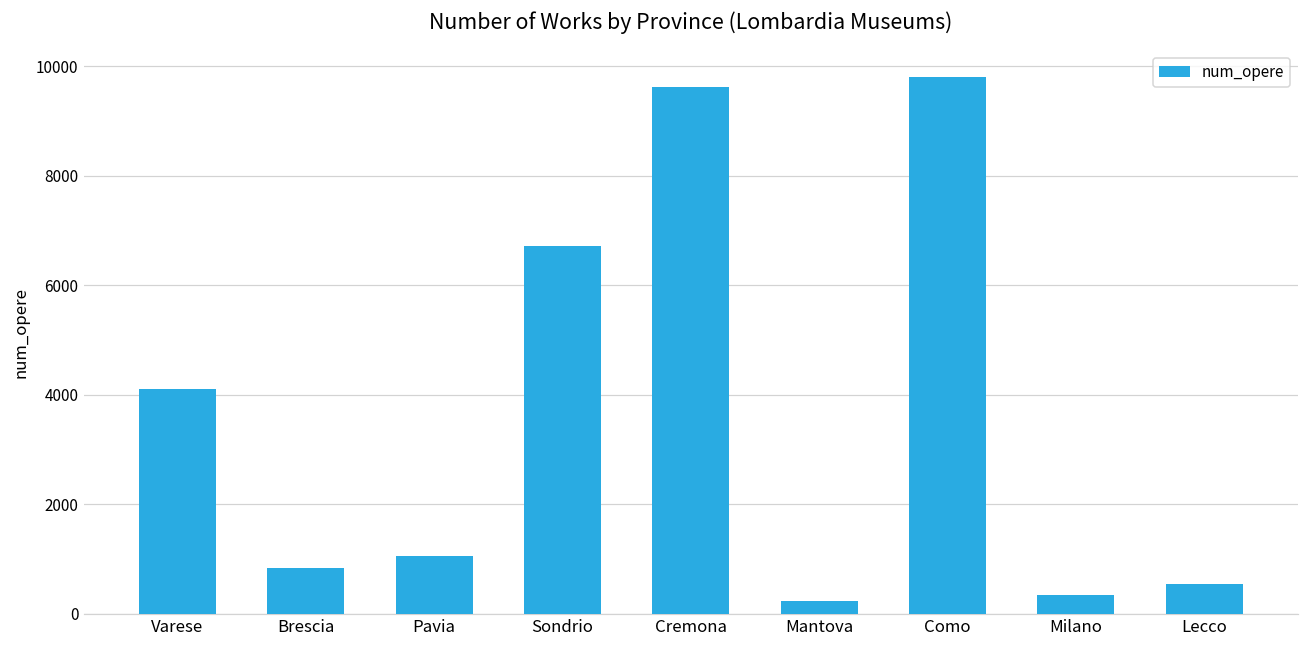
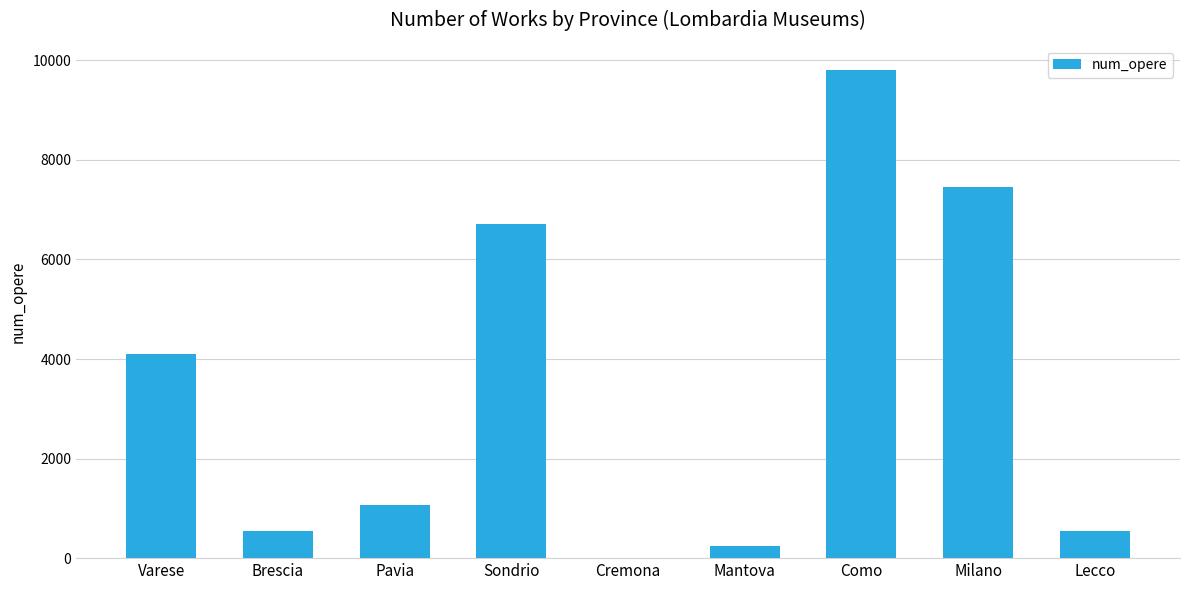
Brescia: 800 -> 500
Cremona: 9600 -> 0
Milano: 300 -> 7500
